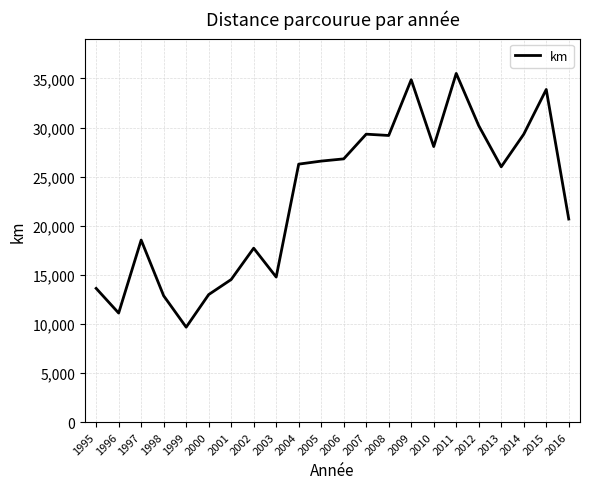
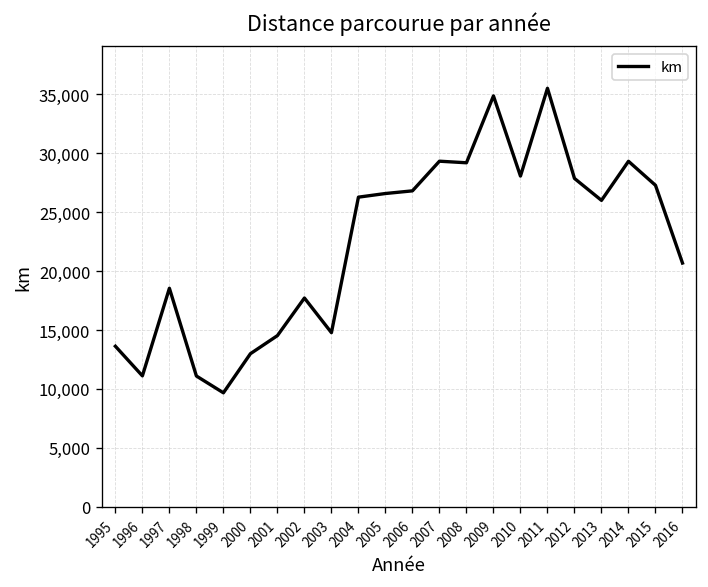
1998: 13,000 -> 11,000
2012: 30,000 -> 28,000
2015: 34,000 -> 27,000
